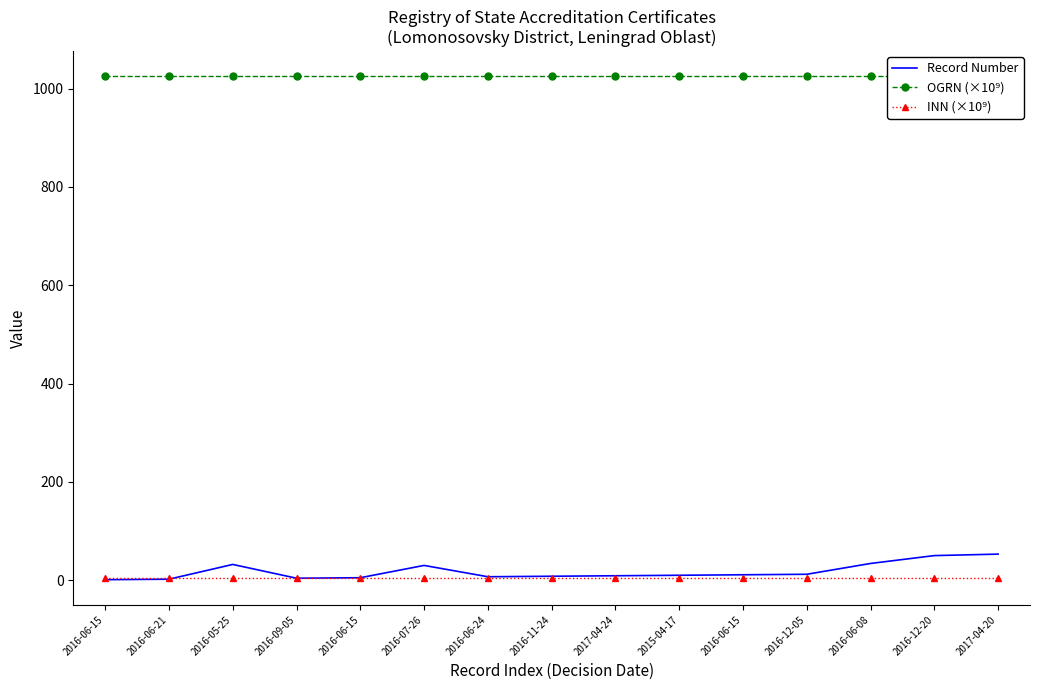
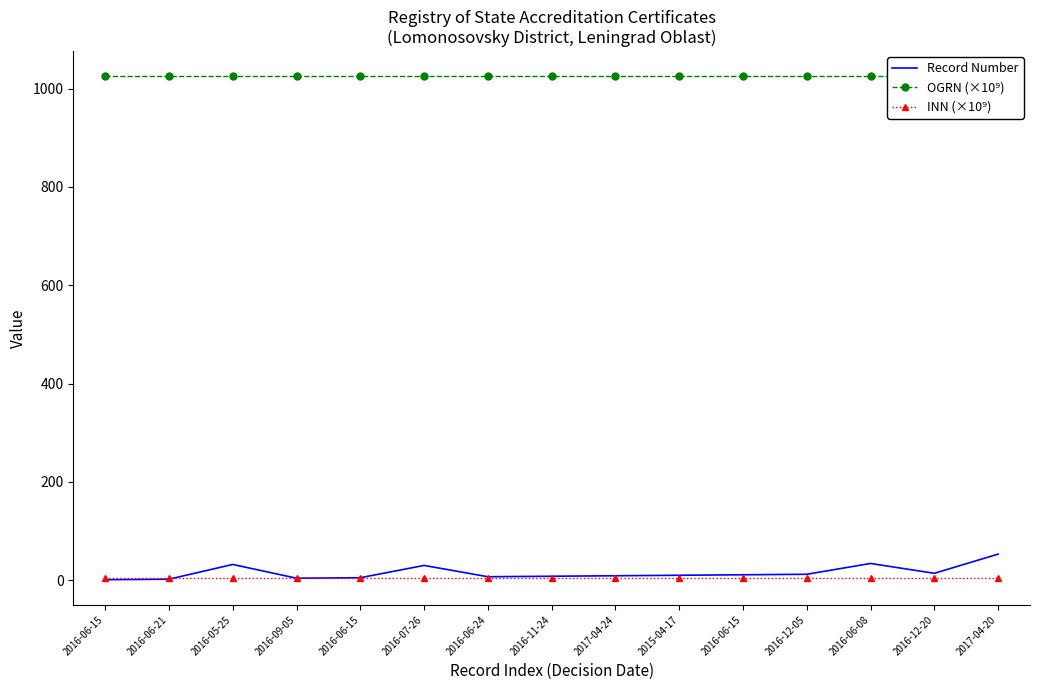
Record Number, 2016-12-20: 50 -> 10
